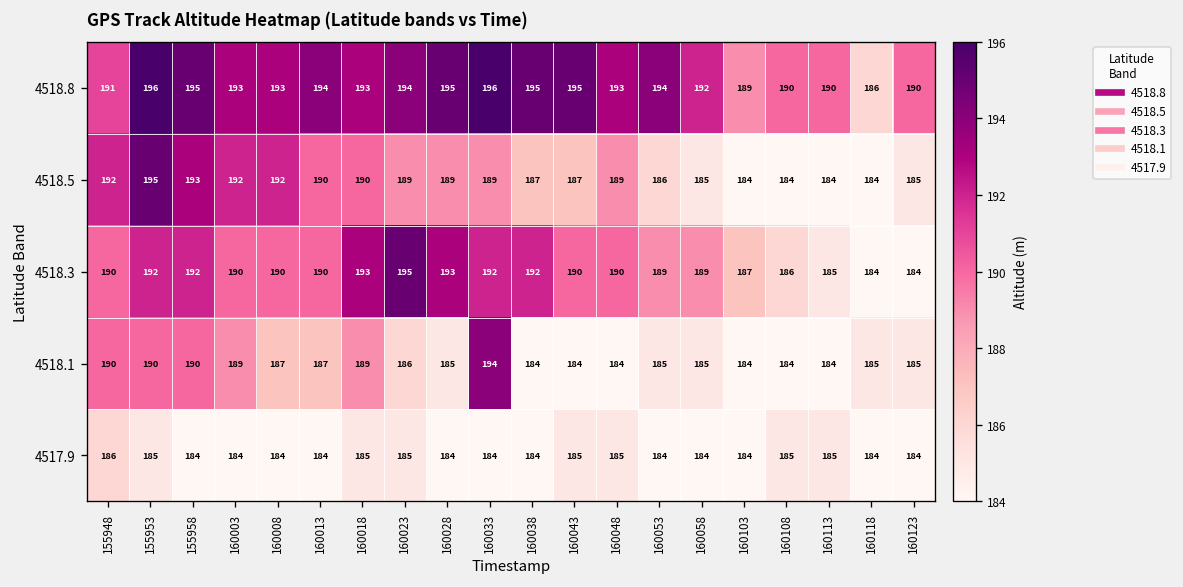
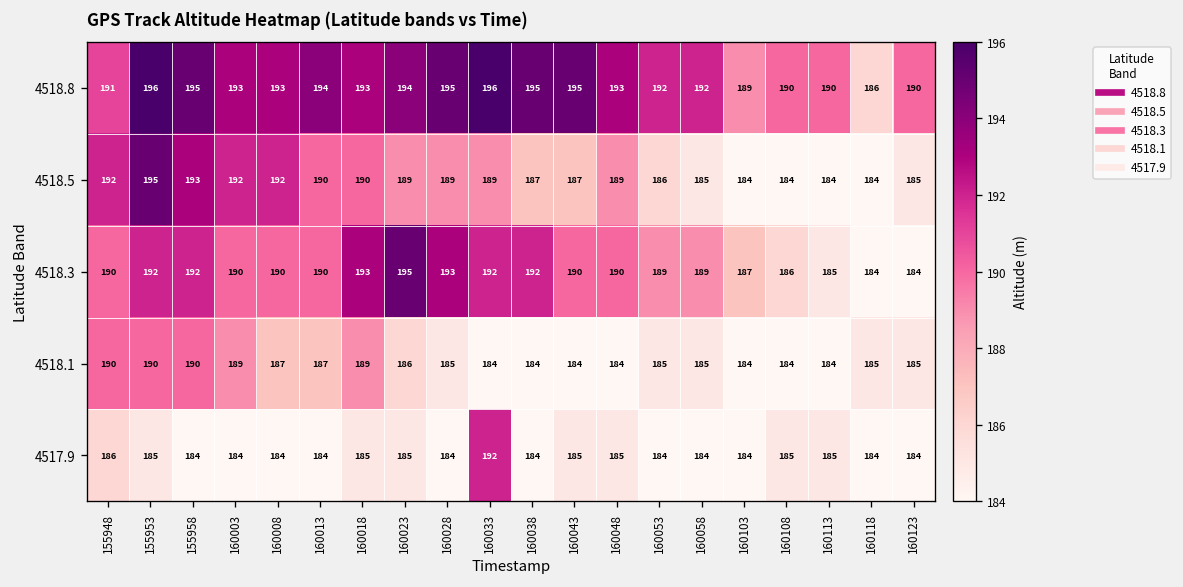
4518.8, 160053: 194 -> 192
4518.1, 160033: 194 -> 184
4517.9, 160033: 184 -> 192
